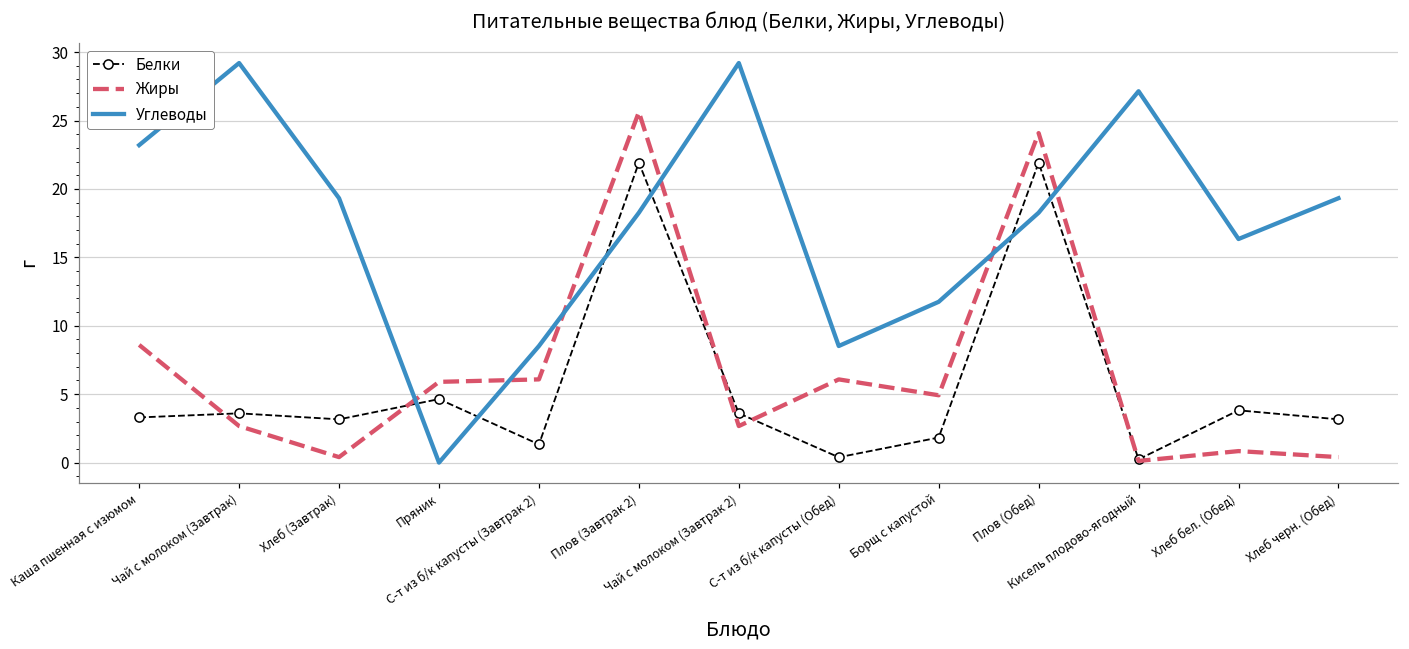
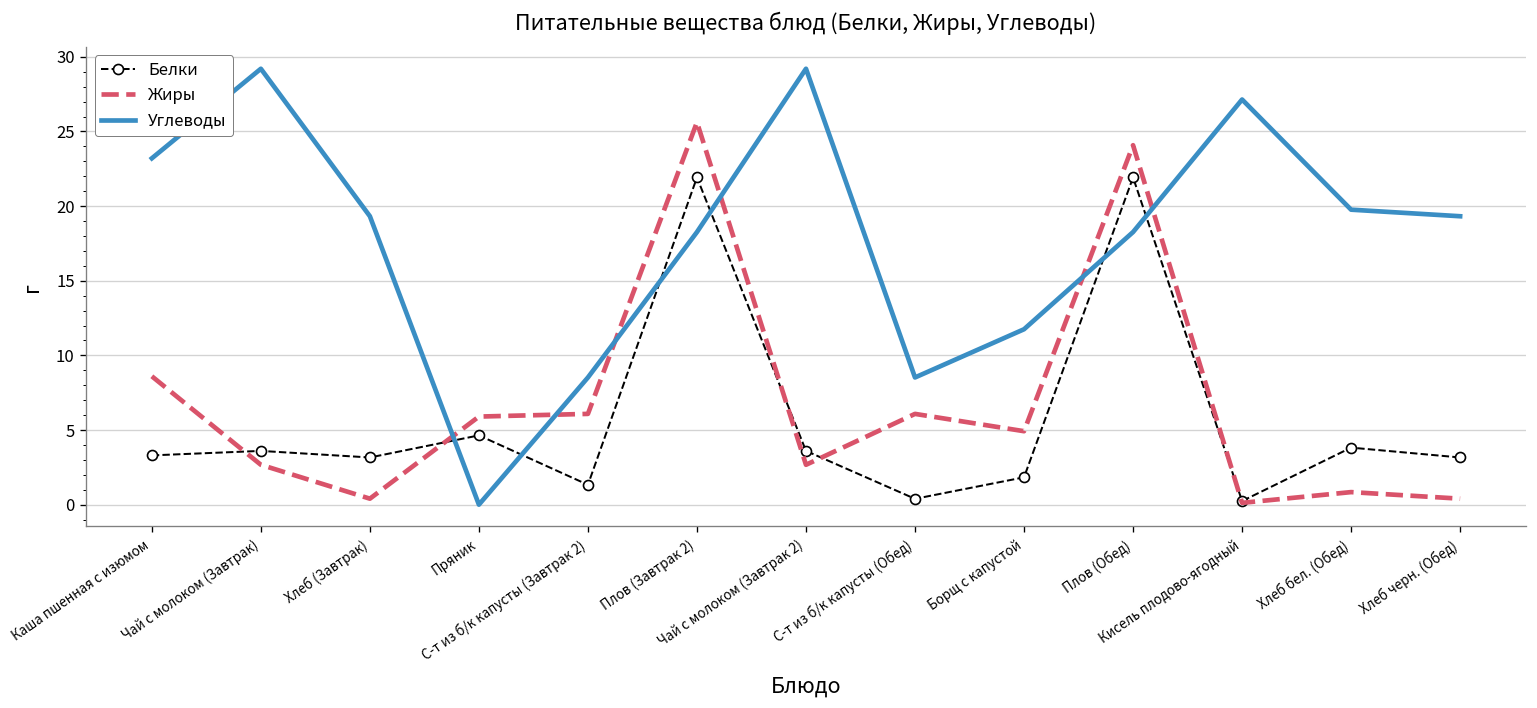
Углеводы, Хлеб бел. (Обед): 16.3 -> 19.8
